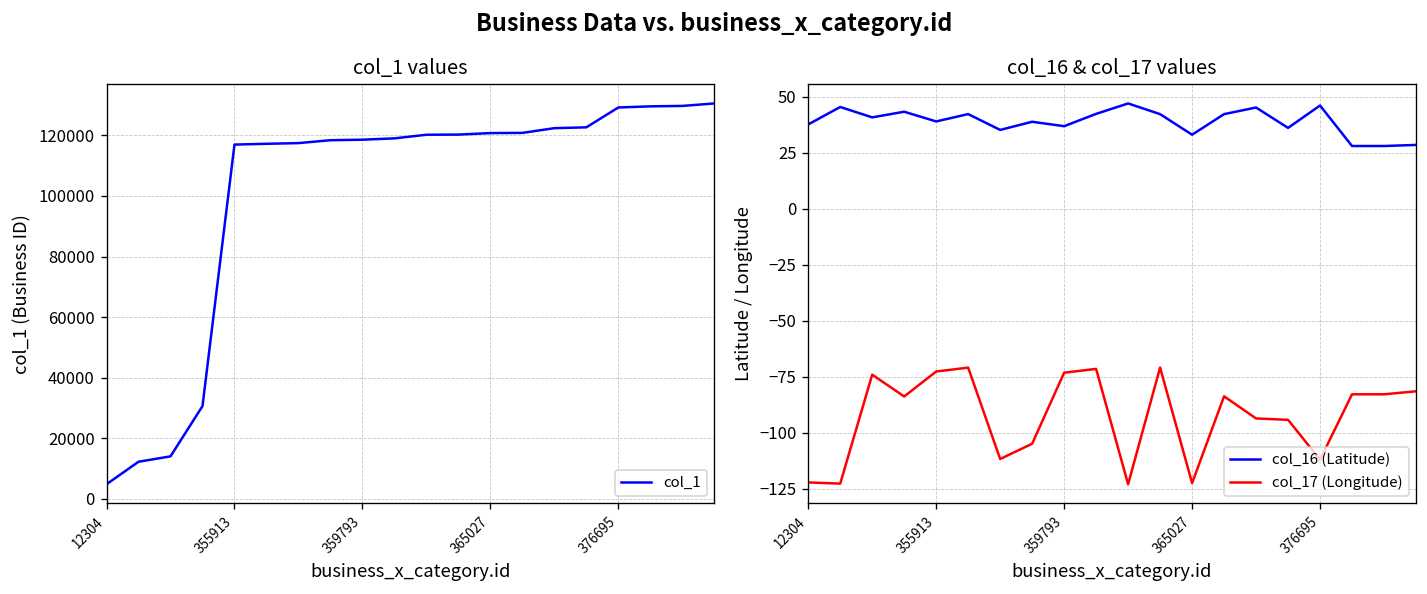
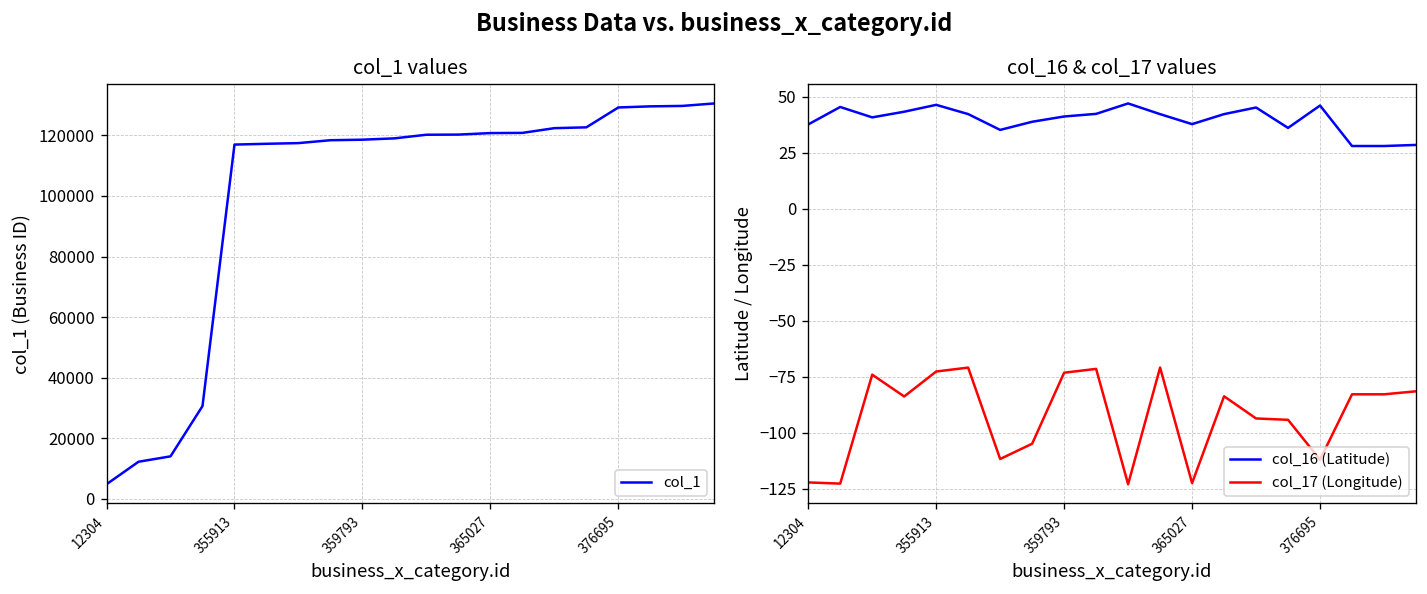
col_16 & col_17 values, col_16 (Latitude), 355913: 39 -> 46
col_16 & col_17 values, col_16 (Latitude), 359793: 37 -> 41
col_16 & col_17 values, col_16 (Latitude), 365027: 33 -> 38
